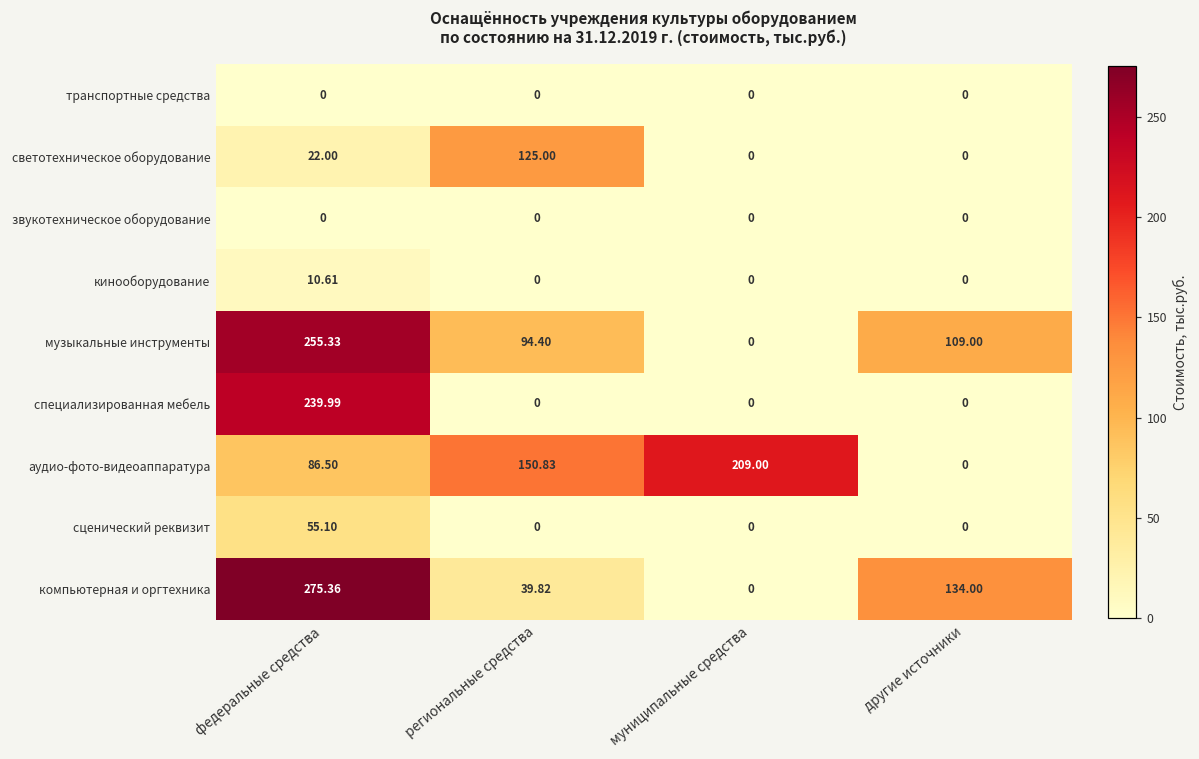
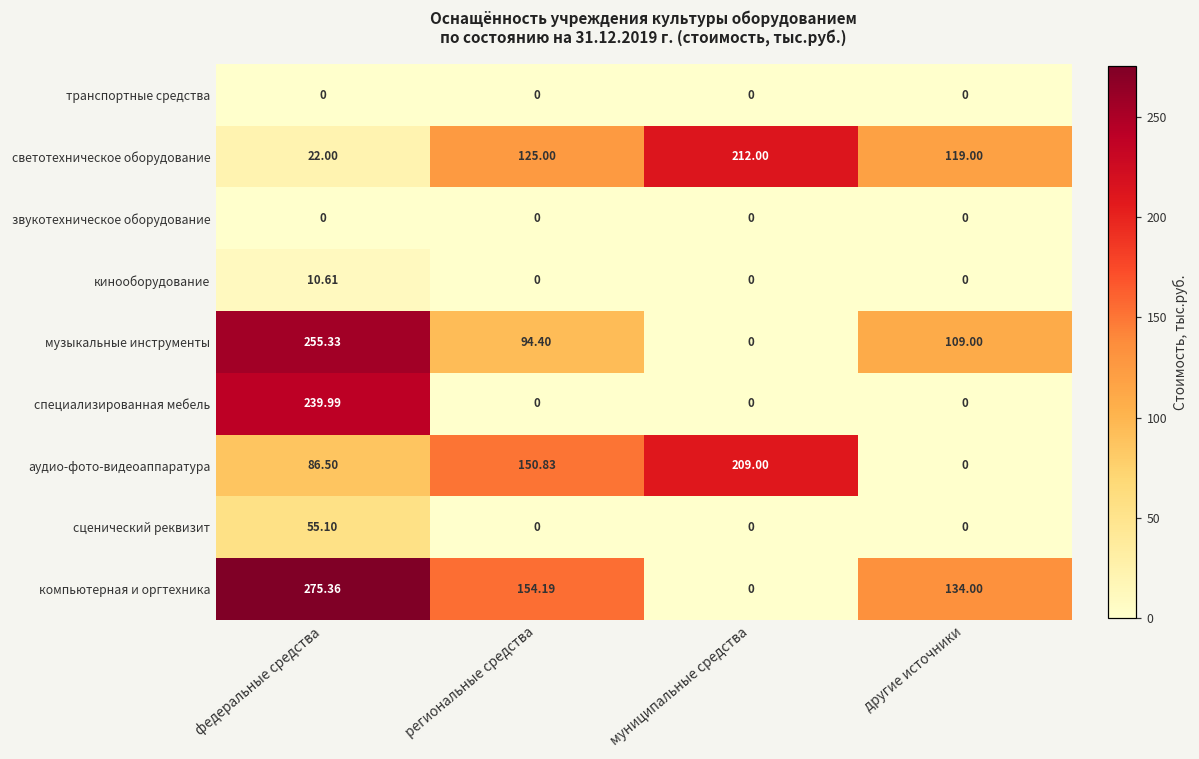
светотехническое оборудование, муниципальные средства: 0 -> 212.00
светотехническое оборудование, другие источники: 0 -> 119.00
компьютерная и оргтехника, региональные средства: 39.82 -> 154.19
